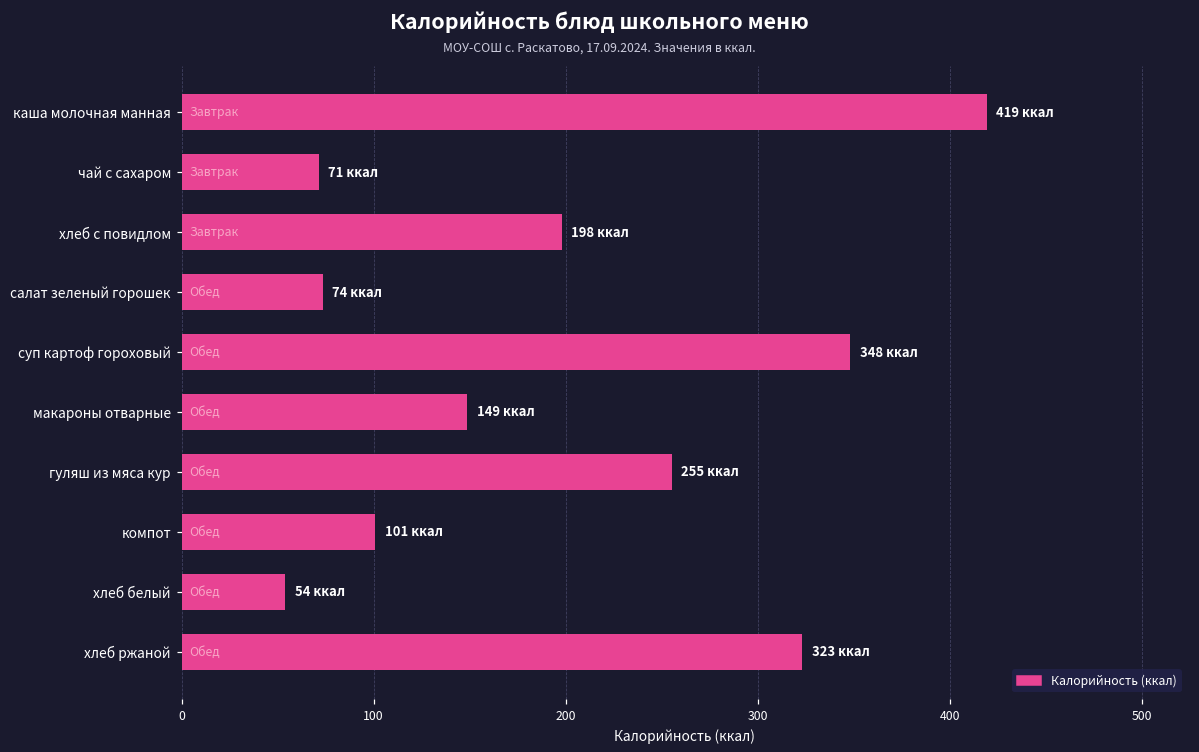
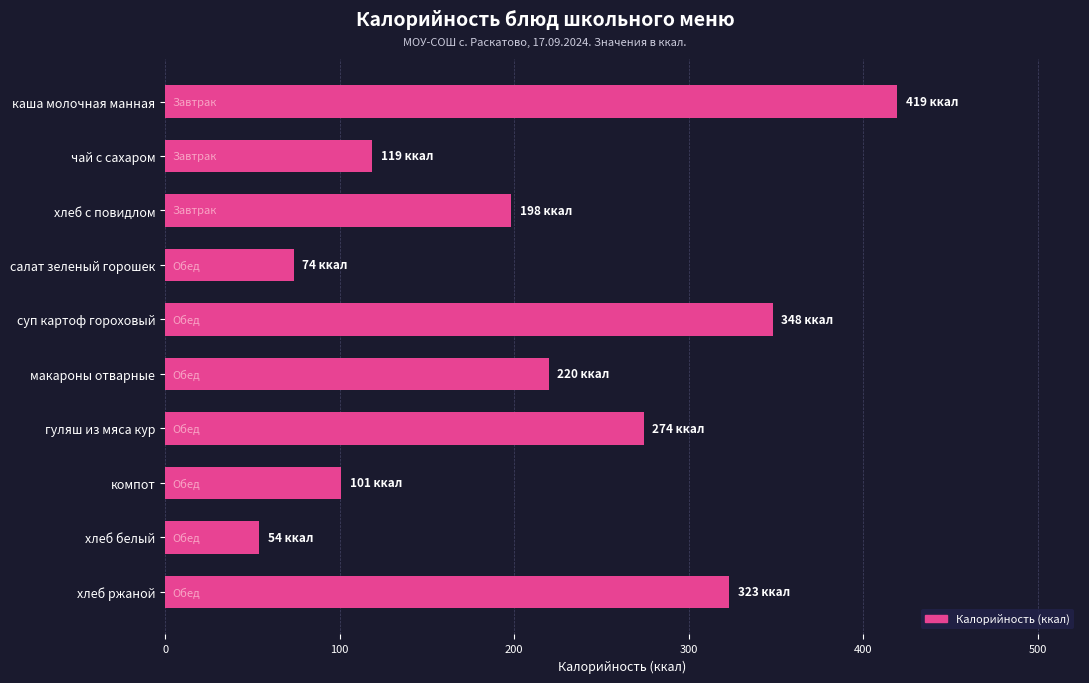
чай с сахаром: 71 -> 119
макароны отварные: 149 -> 220
гуляш из мяса кур: 255 -> 274
